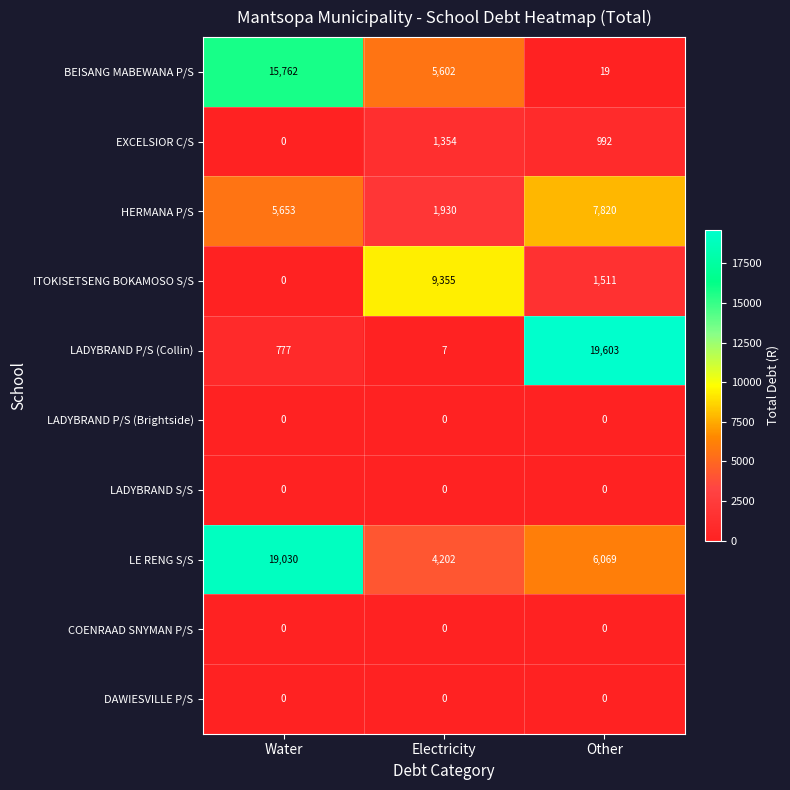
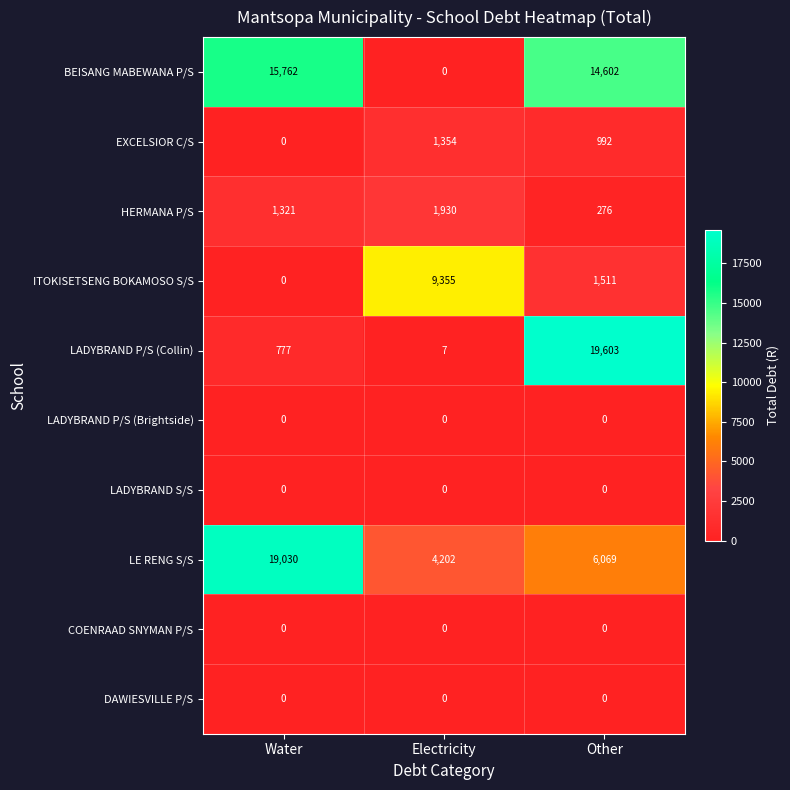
BEISANG MABEWANA P/S, Electricity: 5,602 -> 0
BEISANG MABEWANA P/S, Other: 19 -> 14,602
HERMANA P/S, Water: 5,653 -> 1,321
HERMANA P/S, Other: 7,820 -> 276
